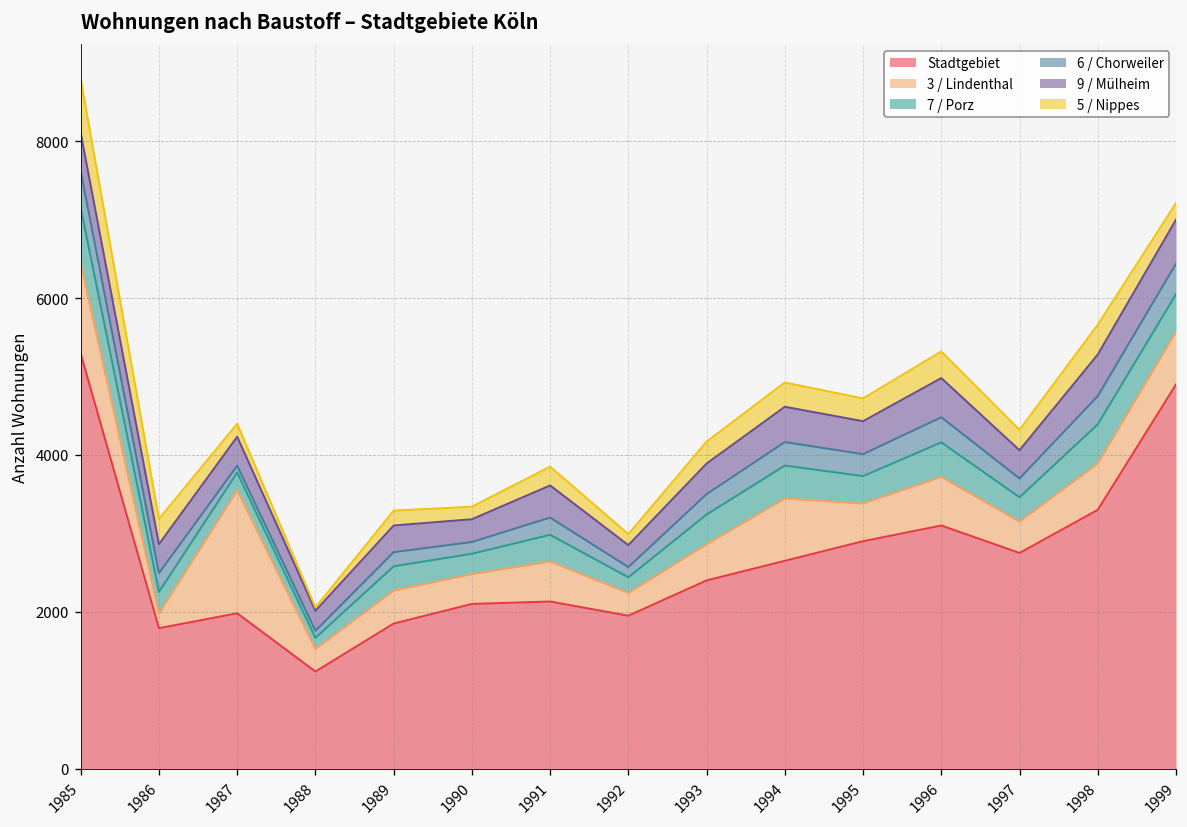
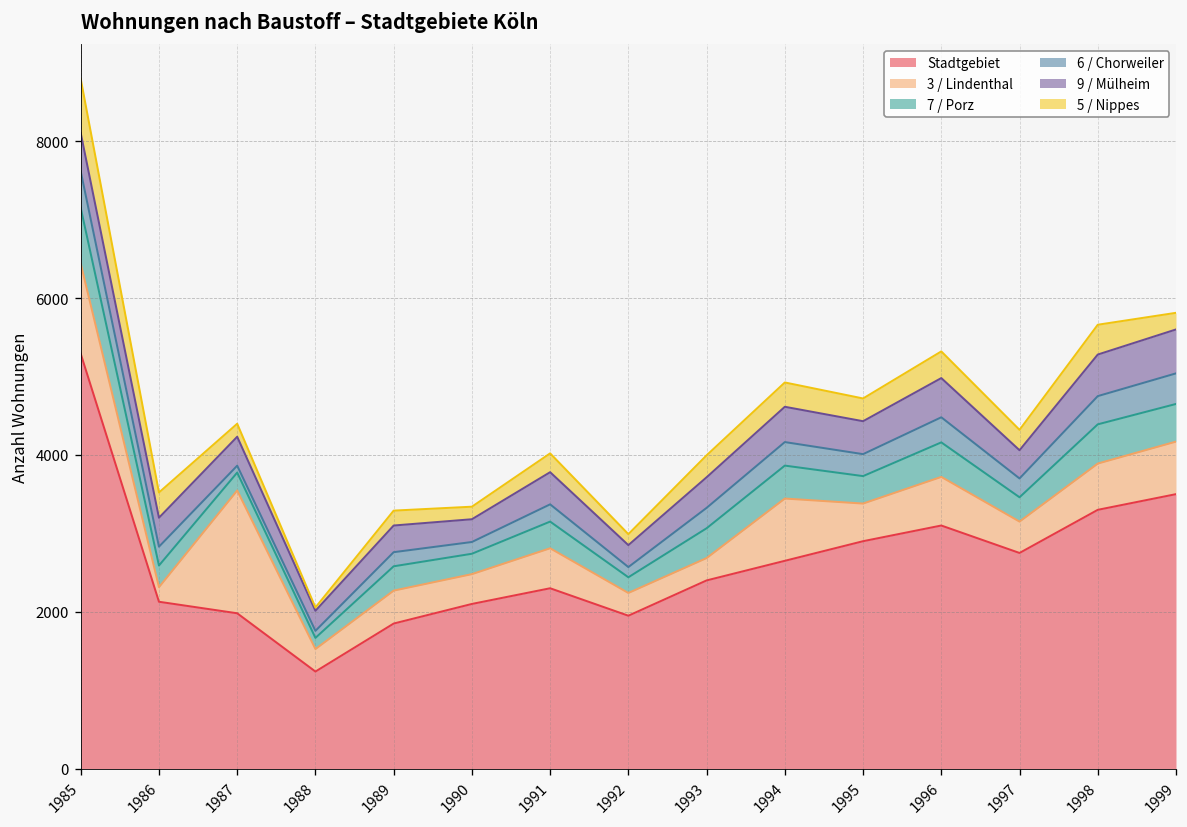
Stadtgebiet, 1986: 1800 -> 2100
Stadtgebiet, 1991: 2100 -> 2300
3 / Lindenthal, 1993: 500 -> 300
Stadtgebiet, 1999: 4900 -> 3500
